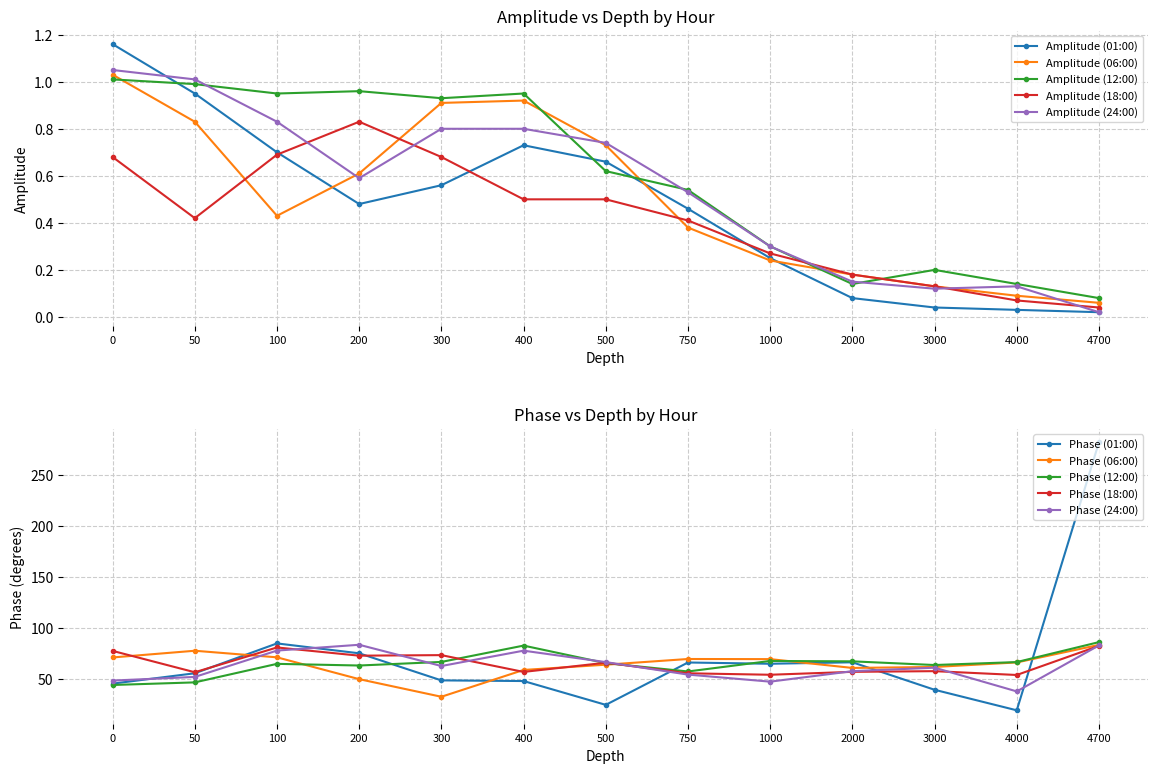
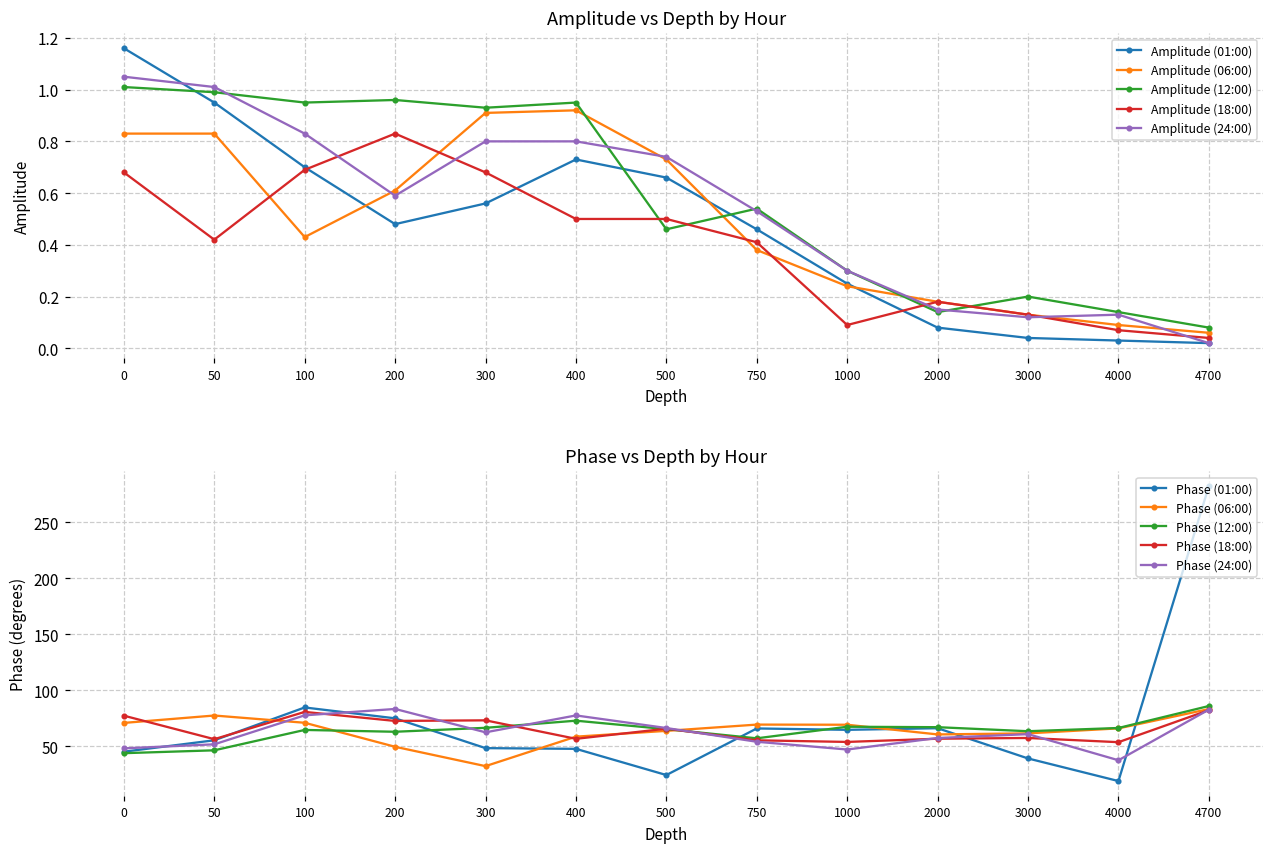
Amplitude vs Depth by Hour, Amplitude (06:00), 0: 1.03 -> 0.83
Amplitude vs Depth by Hour, Amplitude (12:00), 500: 0.62 -> 0.46
Amplitude vs Depth by Hour, Amplitude (18:00), 1000: 0.27 -> 0.09
Phase vs Depth by Hour, Phase (12:00), 400: 83 -> 73
